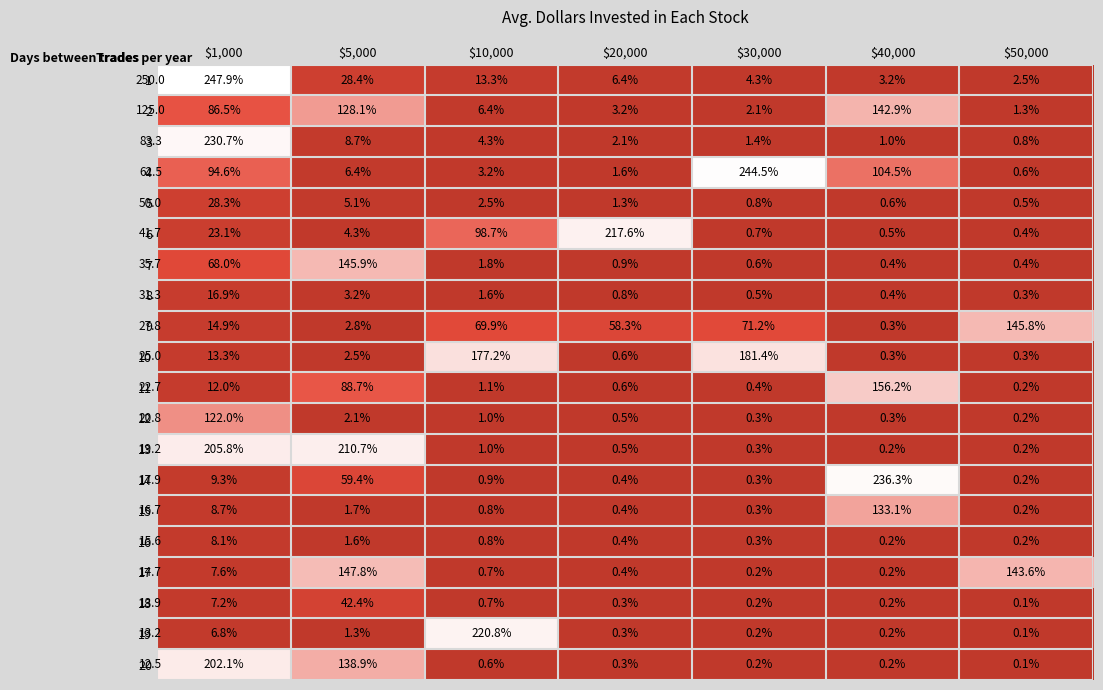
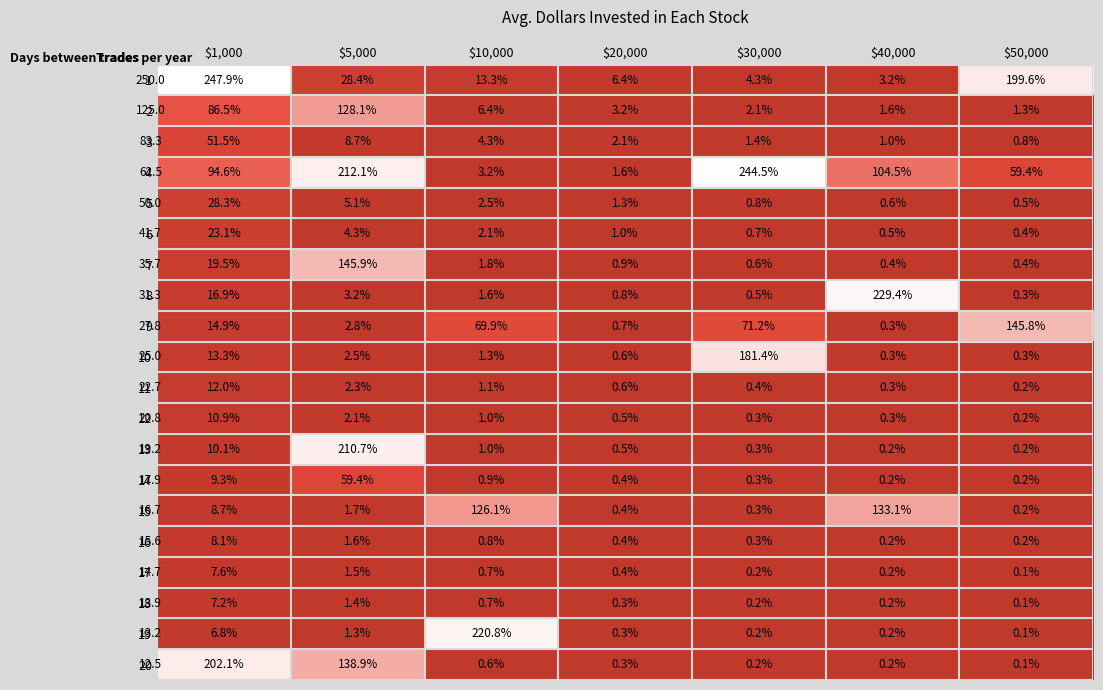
1, $50,000: 2.5% -> 199.6%
2, $40,000: 142.9% -> 1.6%
3, $1,000: 230.7% -> 51.5%
4, $5,000: 6.4% -> 212.1%
4, $50,000: 0.6% -> 59.4%
6, $10,000: 98.7% -> 2.1%
6, $20,000: 217.6% -> 1.0%
7, $1,000: 68.0% -> 19.5%
8, $40,000: 0.4% -> 229.4%
9, $20,000: 58.3% -> 0.7%
10, $10,000: 177.2% -> 1.3%
11, $5,000: 88.7% -> 2.3%
11, $40,000: 156.2% -> 0.3%
12, $1,000: 122.0% -> 10.9%
13, $1,000: 205.8% -> 10.1%
14, $40,000: 236.3% -> 0.2%
15, $10,000: 0.8% -> 126.1%
17, $5,000: 147.8% -> 1.5%
17, $50,000: 143.6% -> 0.1%
18, $5,000: 42.4% -> 1.4%
